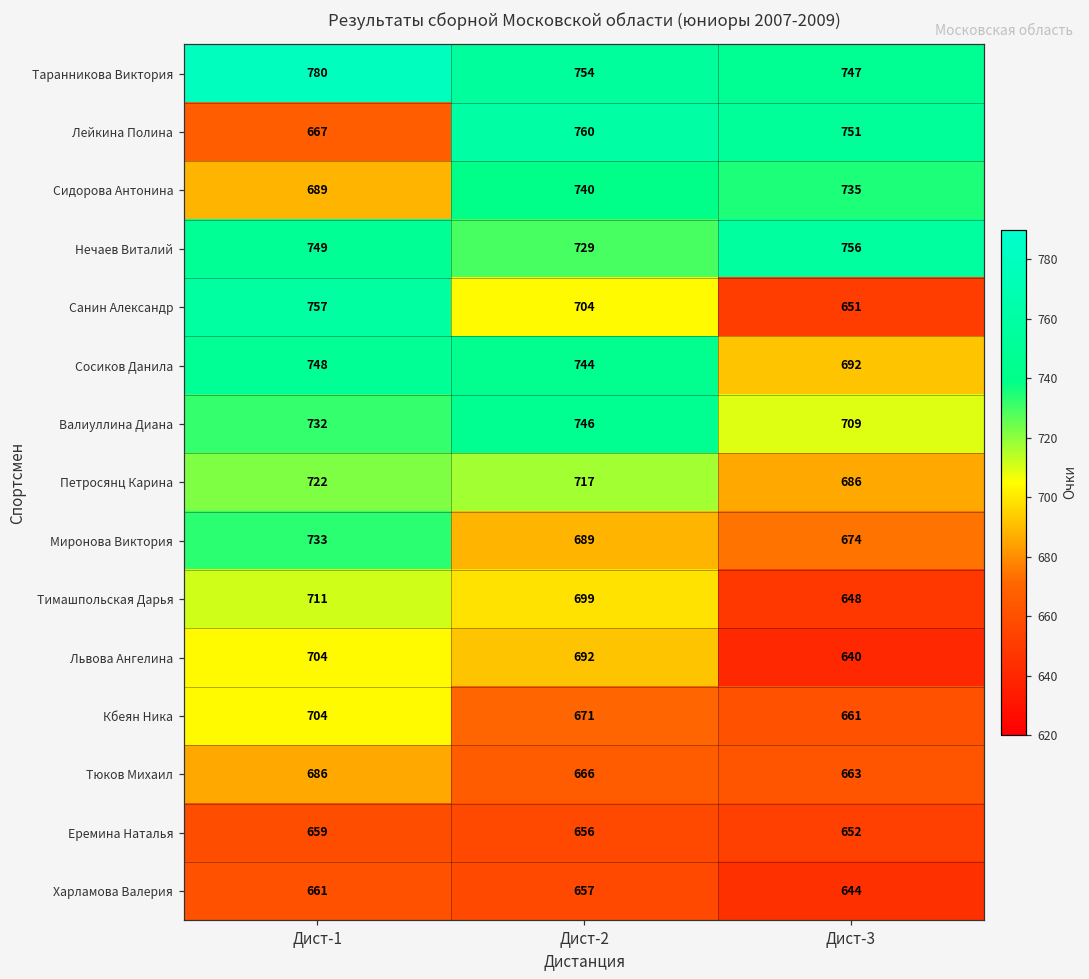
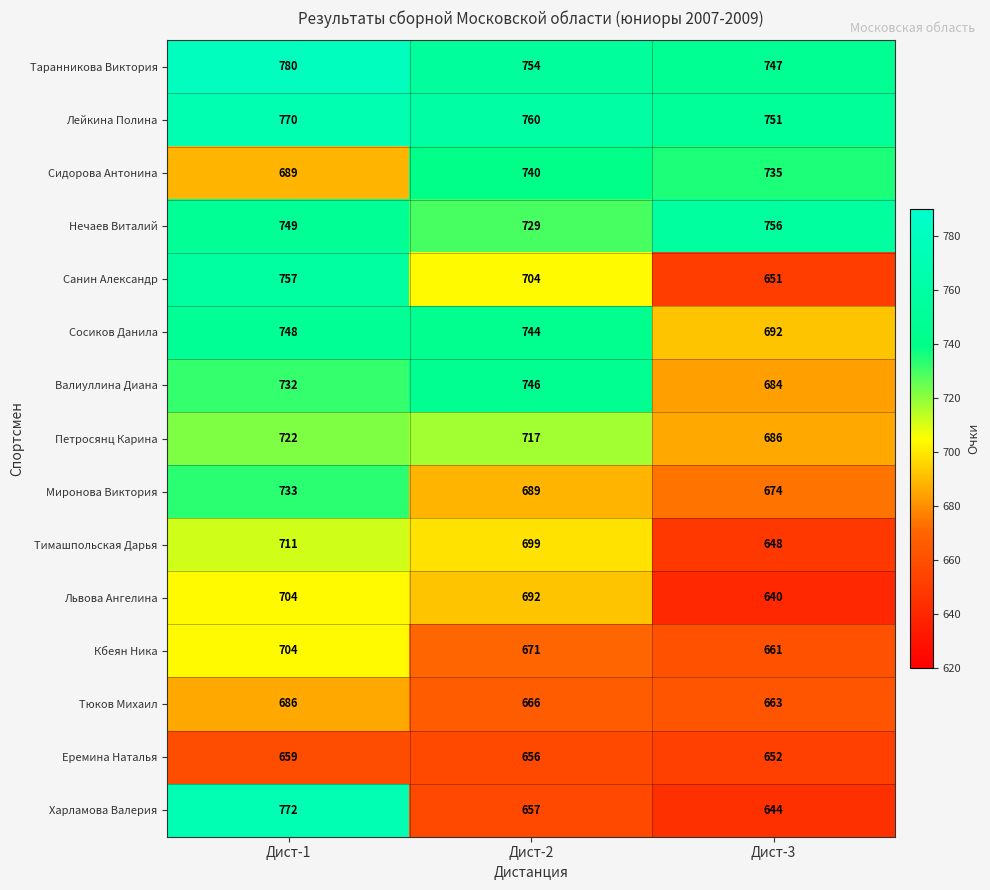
Лейкина Полина, Дист-1: 667 -> 770
Валиуллина Диана, Дист-3: 709 -> 684
Харламова Валерия, Дист-1: 661 -> 772
